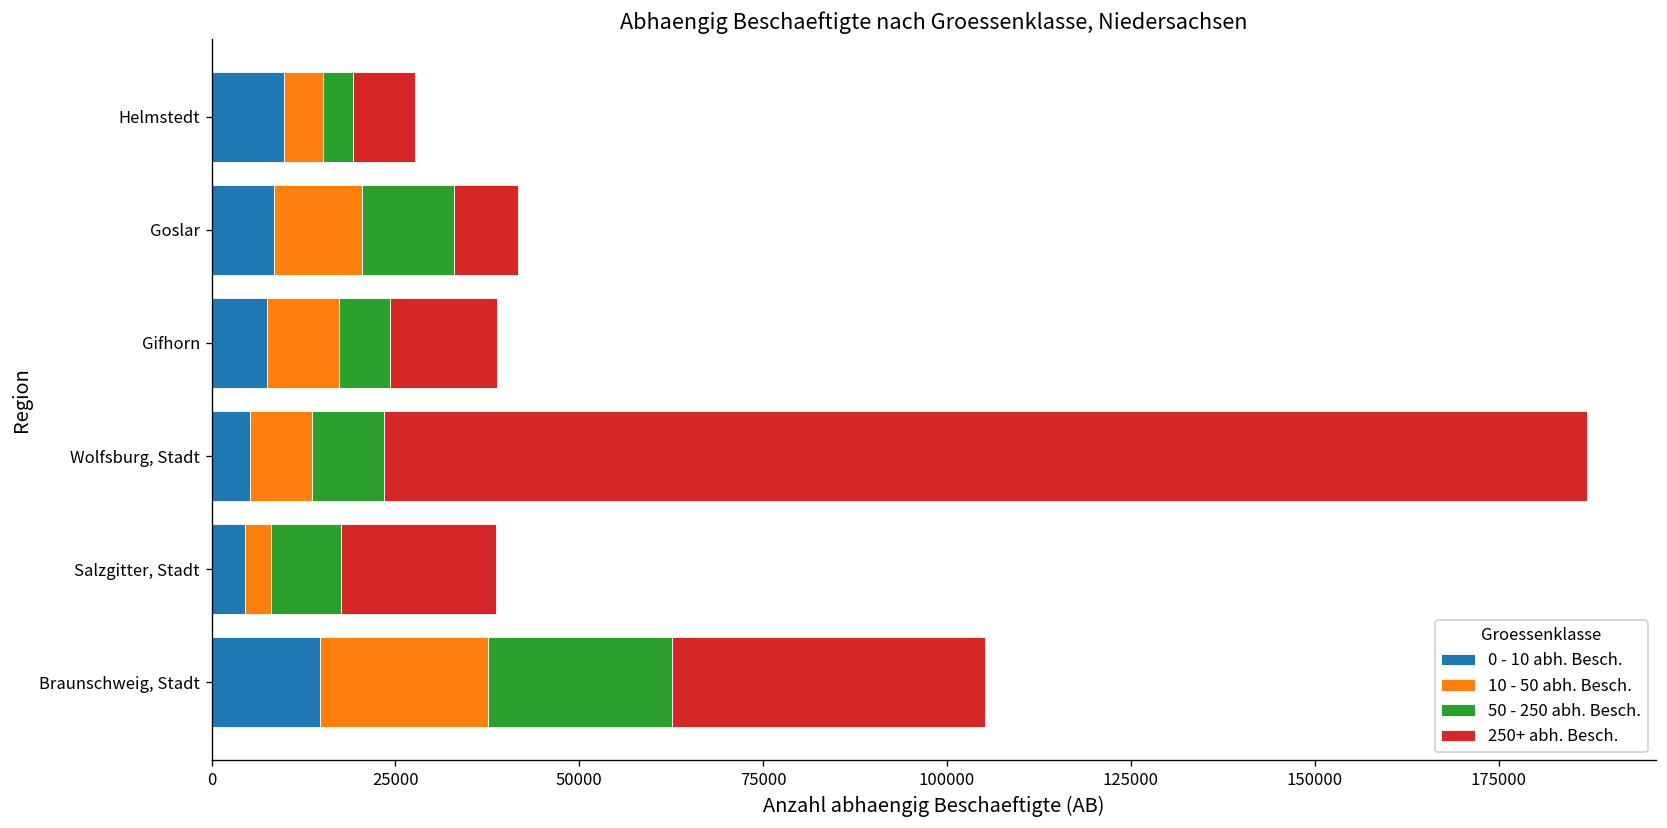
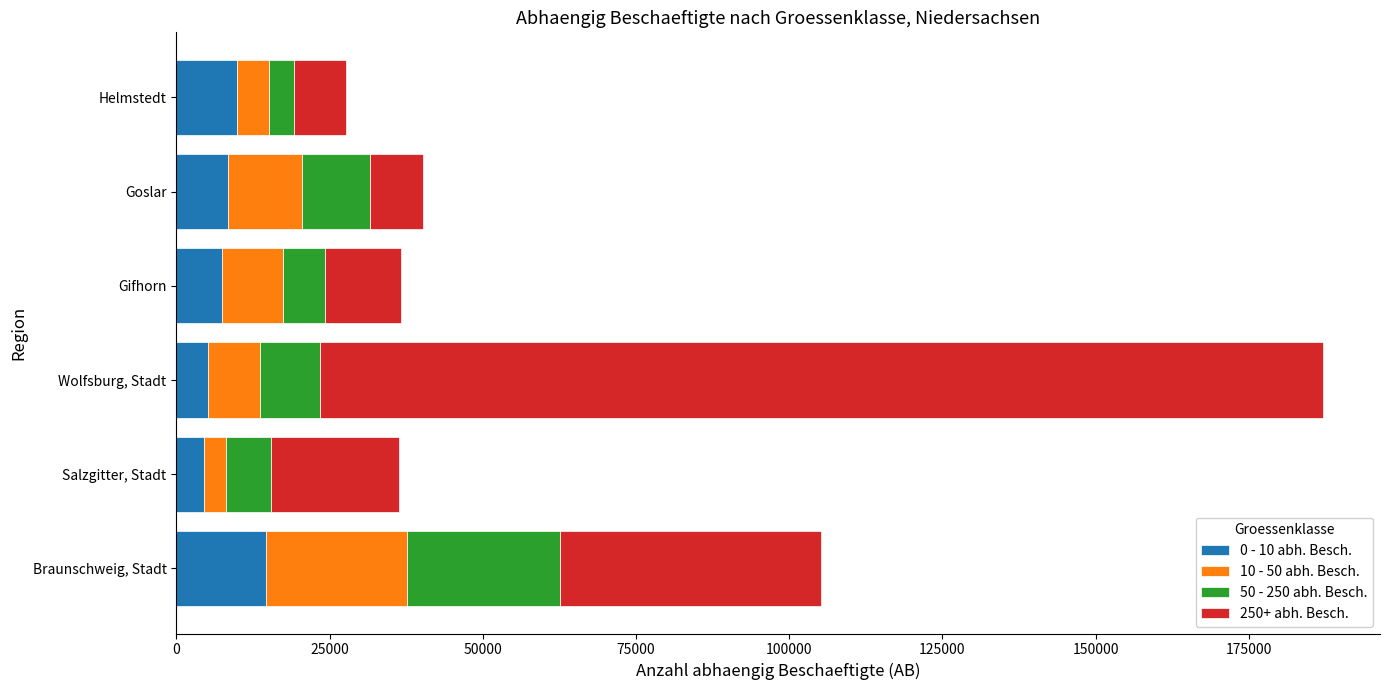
50 - 250 abh. Besch., Goslar: 13000 -> 11000
250+ abh. Besch., Gifhorn: 14000 -> 12000
50 - 250 abh. Besch., Salzgitter, Stadt: 10000 -> 7000
